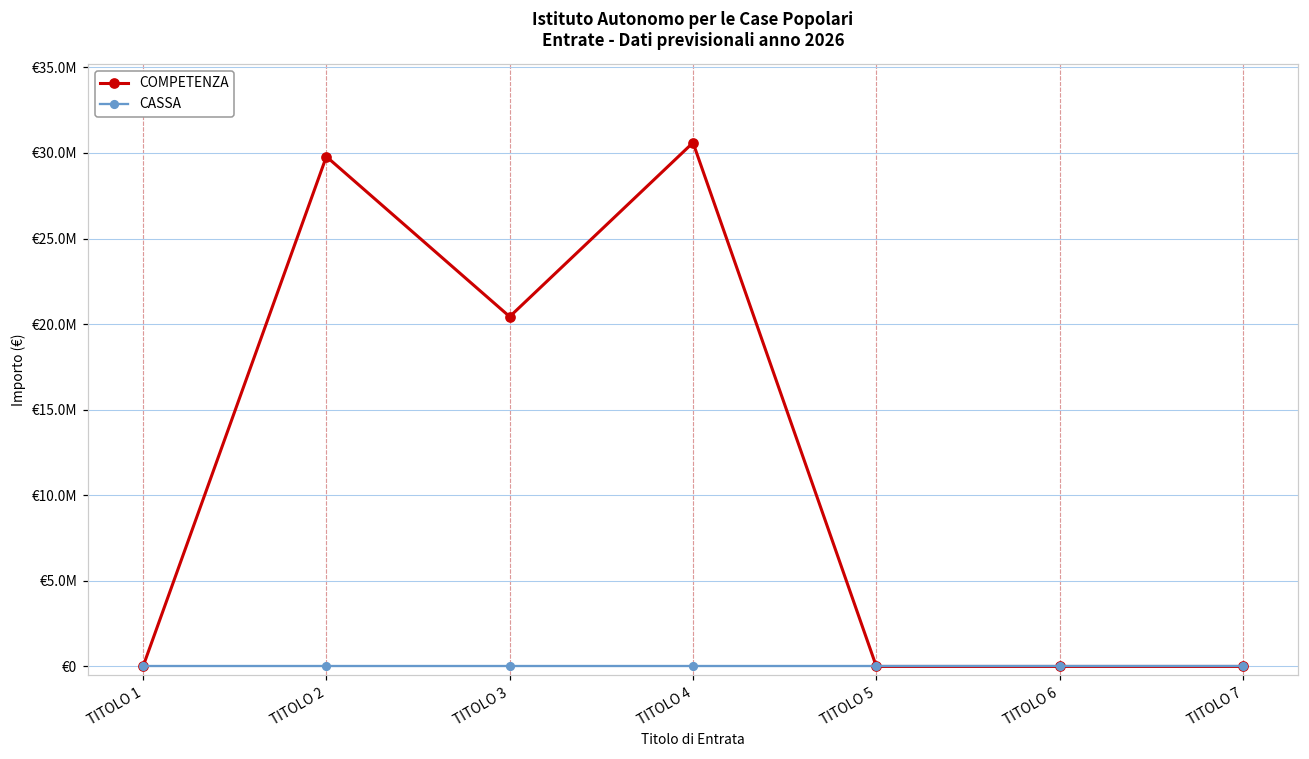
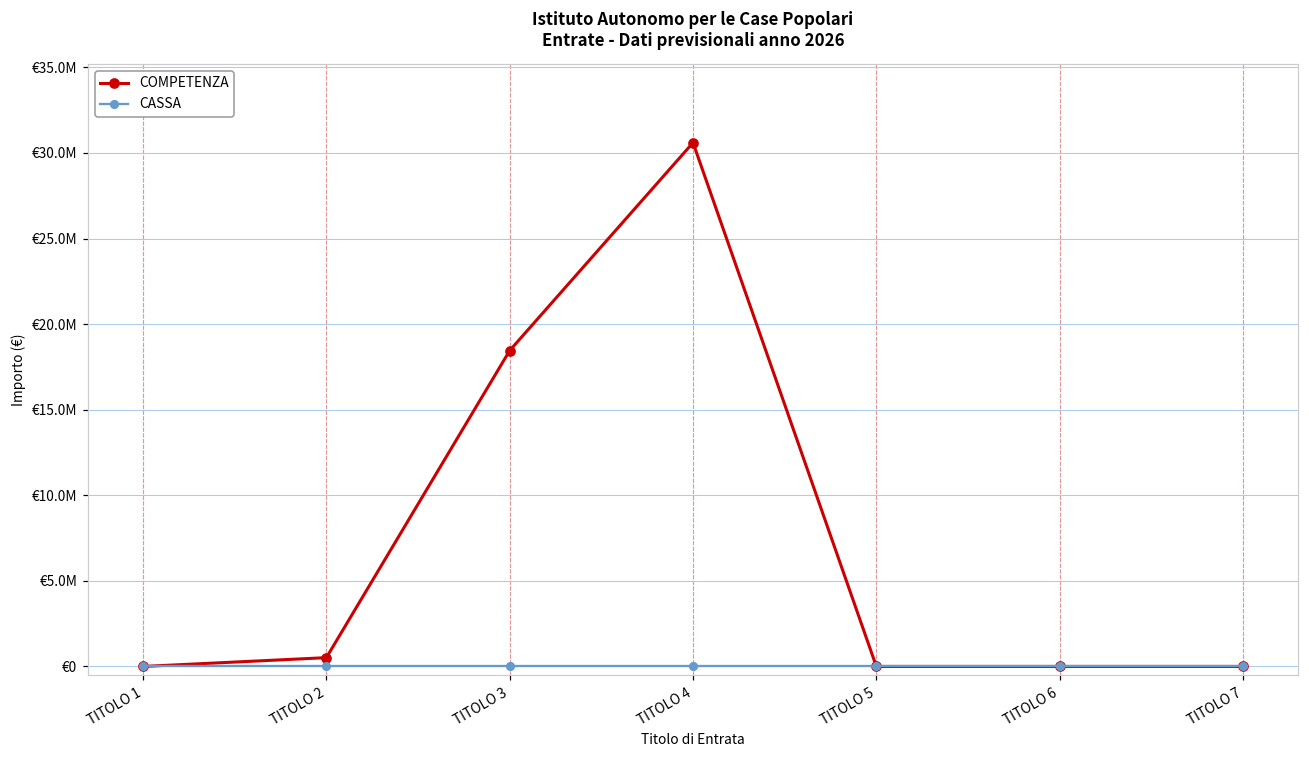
COMPETENZA, TITOLO 2: €29800000 -> €500000
COMPETENZA, TITOLO 3: €20400000 -> €18500000
